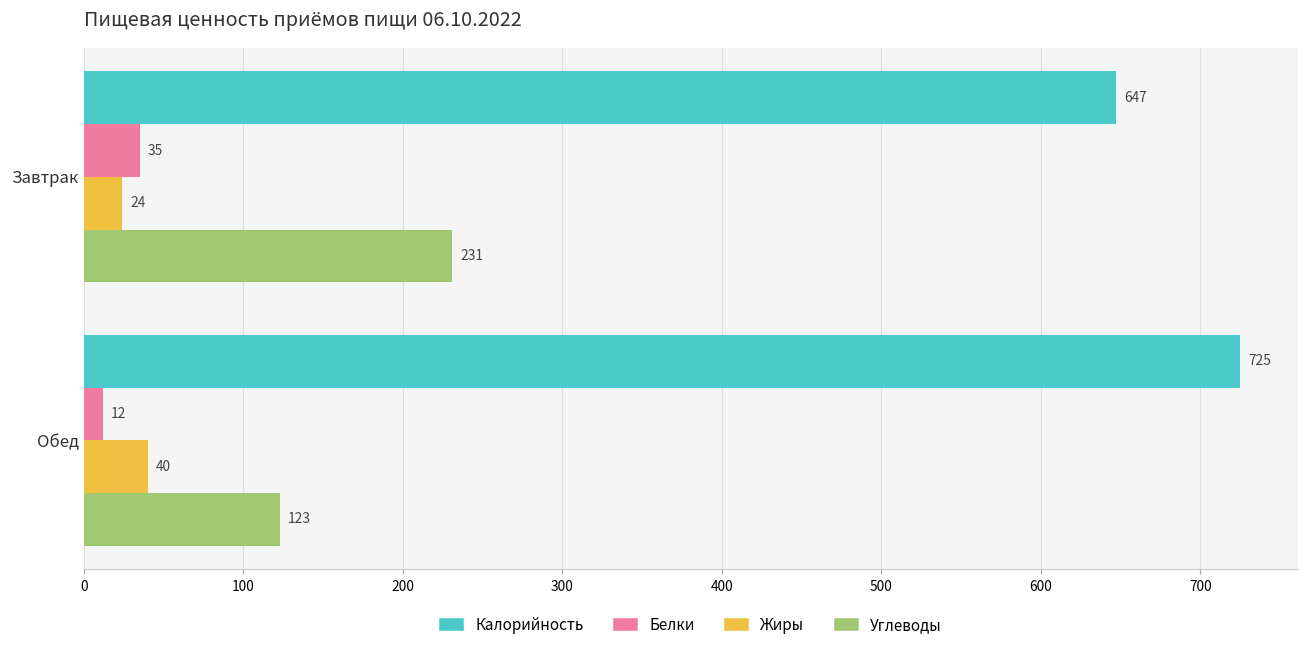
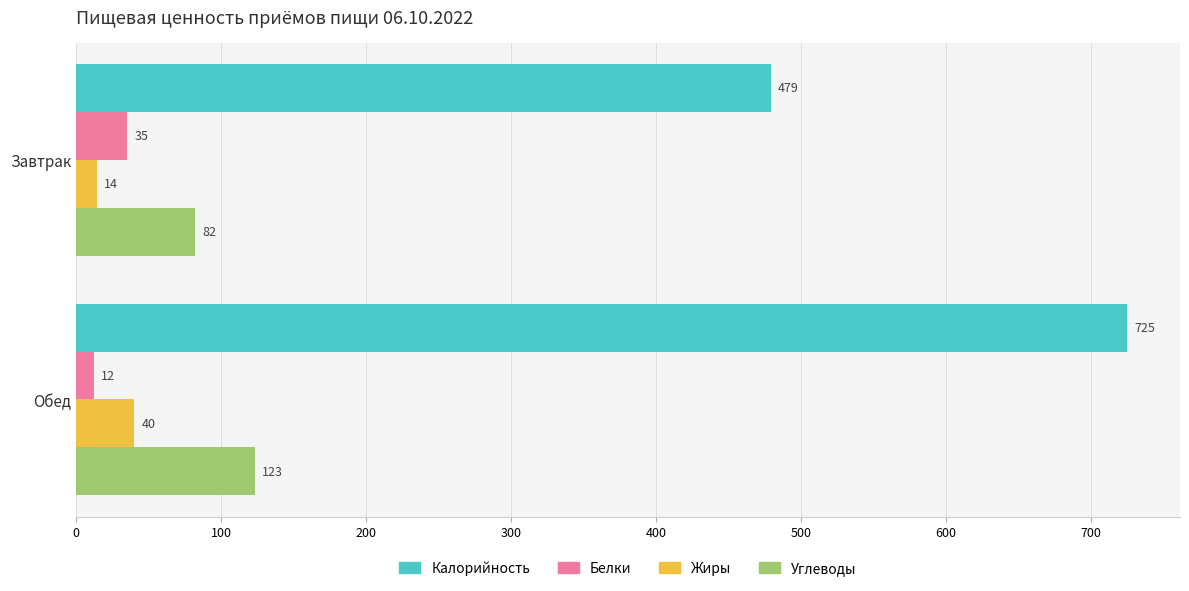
Калорийность, Завтрак: 647 -> 479
Жиры, Завтрак: 24 -> 14
Углеводы, Завтрак: 231 -> 82
